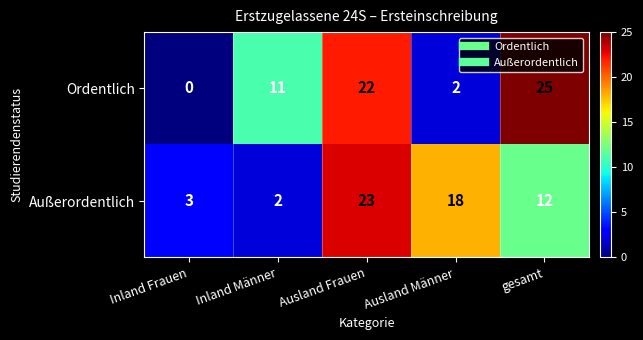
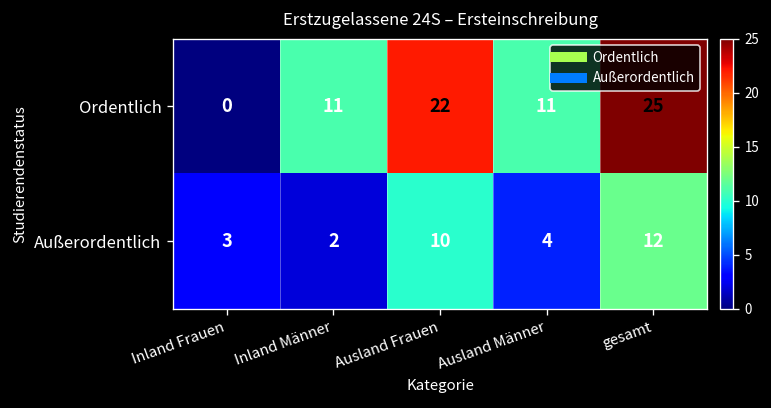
Ordentlich, Ausland Männer: 2 -> 11
Außerordentlich, Ausland Frauen: 23 -> 10
Außerordentlich, Ausland Männer: 18 -> 4
